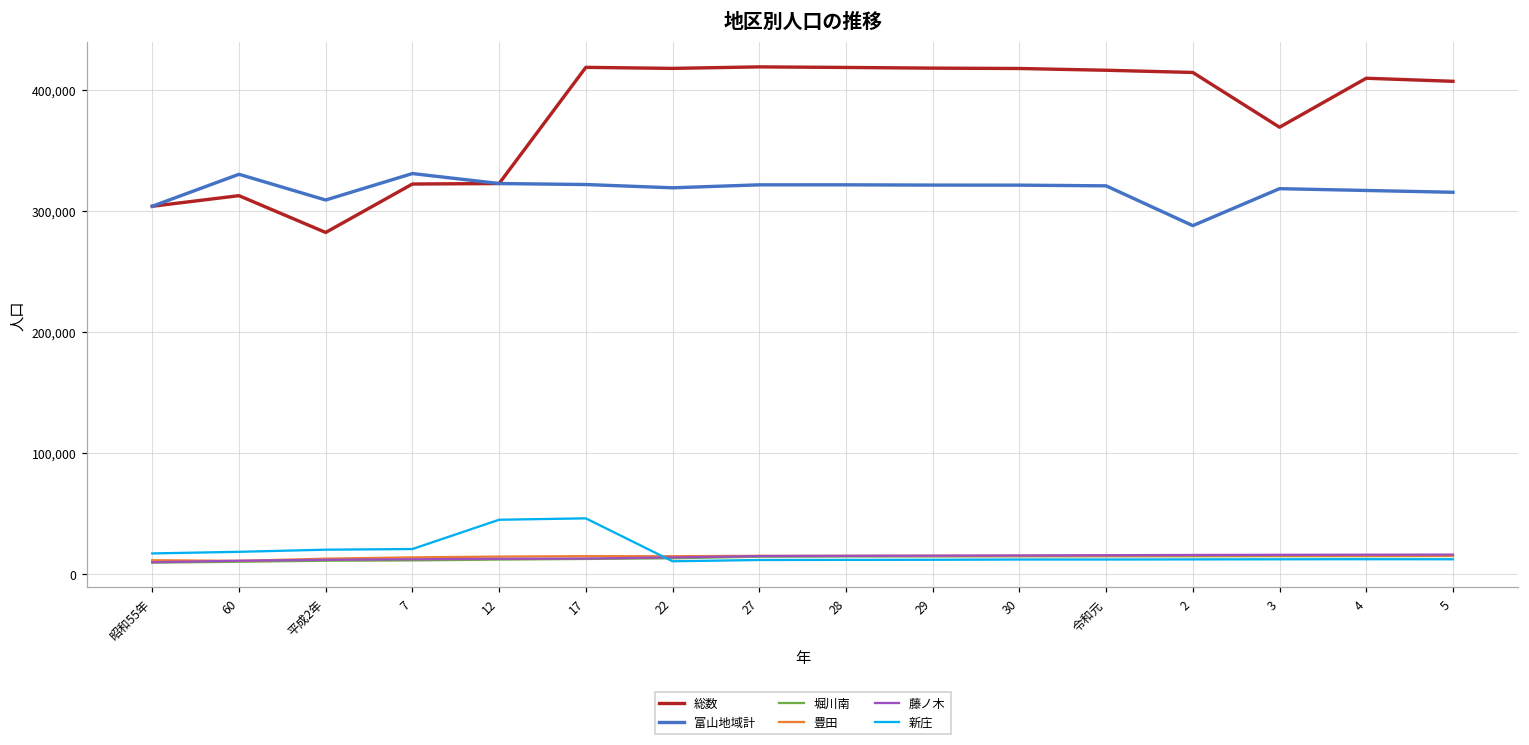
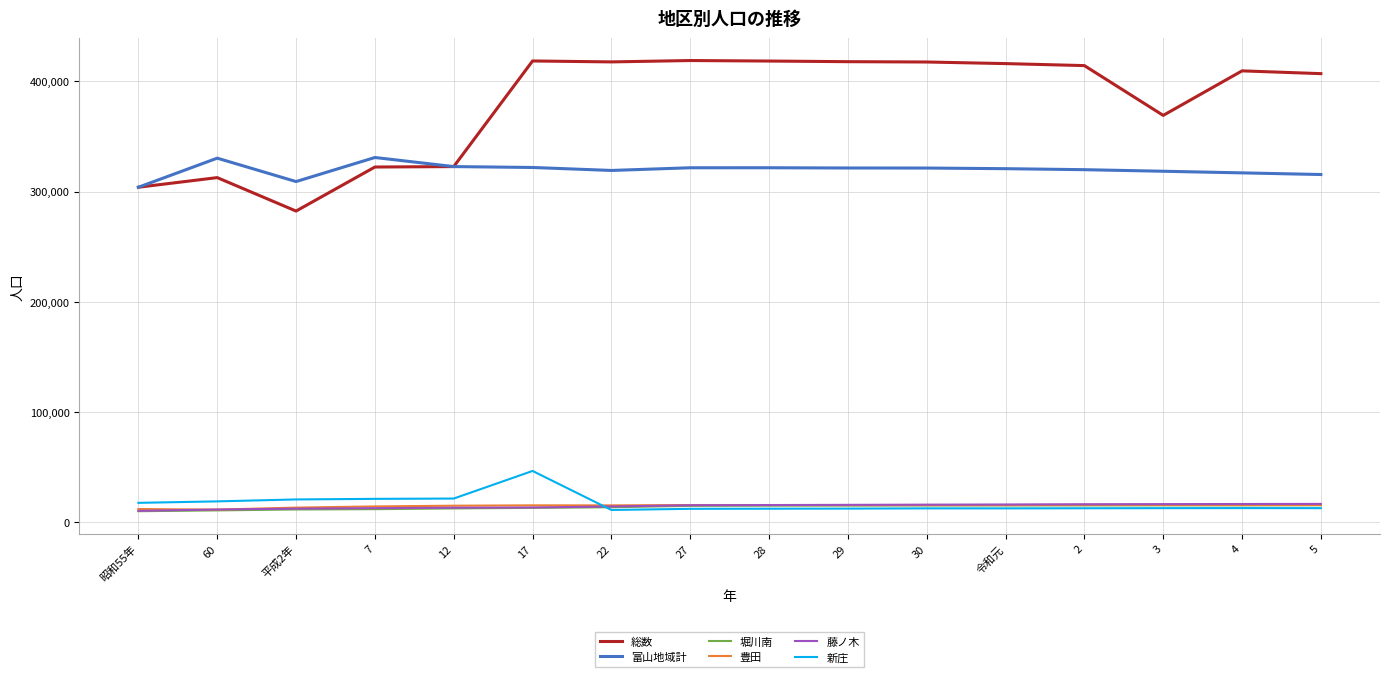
新庄, 12: 45,000 -> 21,000
富山地域計, 2: 288,000 -> 320,000
